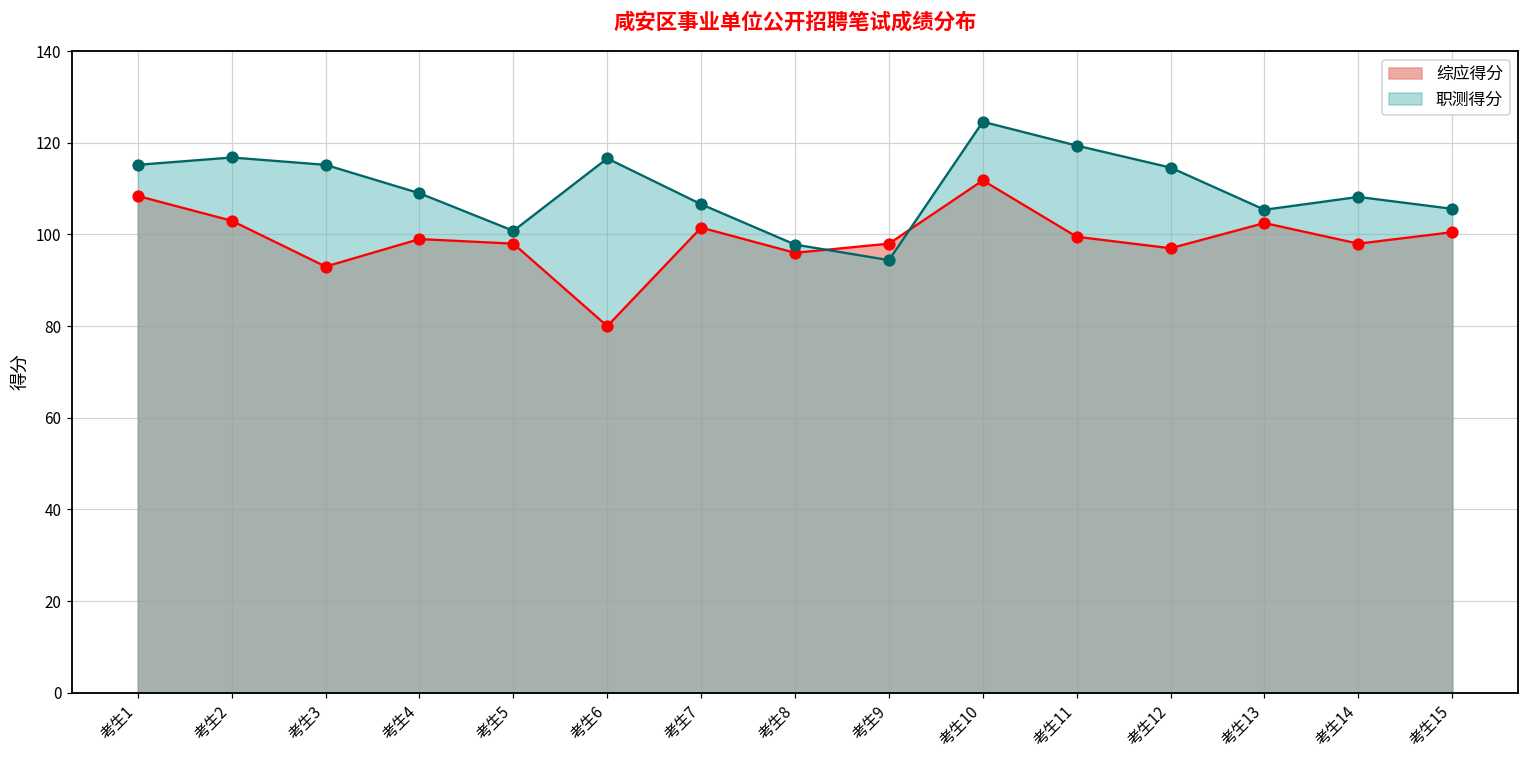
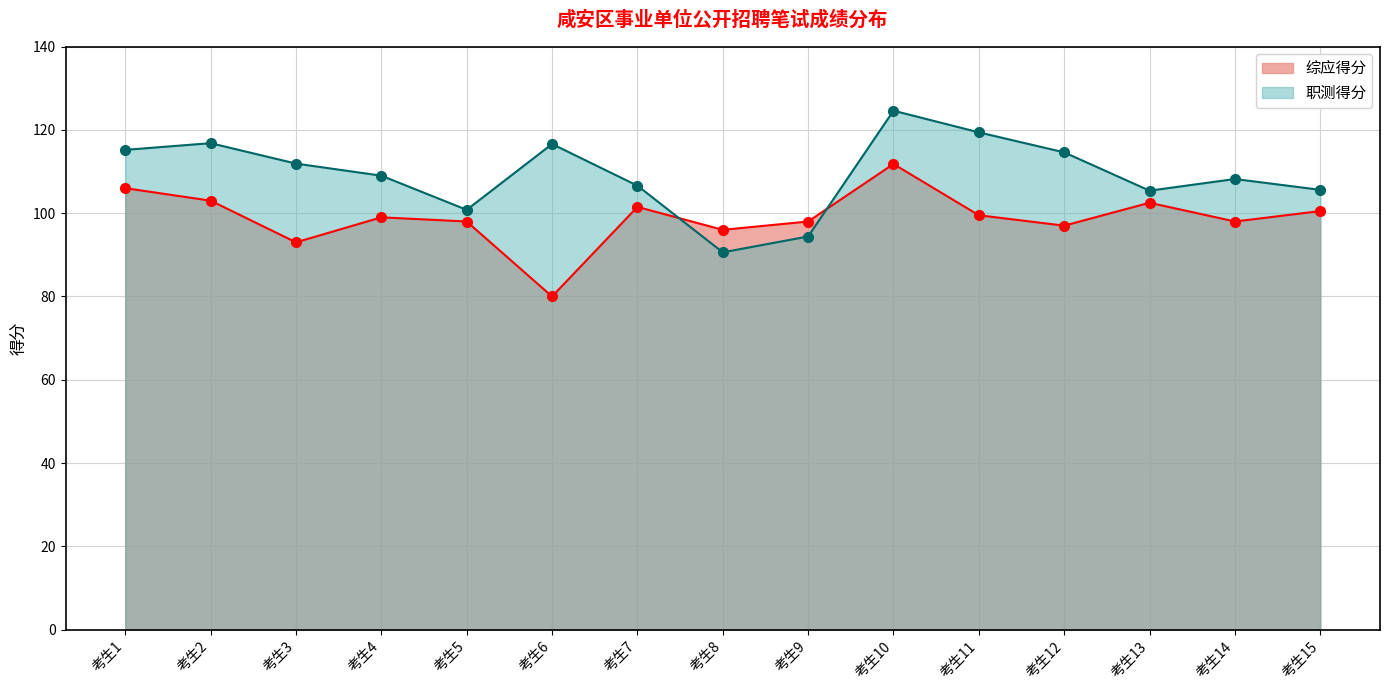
综应得分, 考生1: 108 -> 106
职测得分, 考生3: 115 -> 112
职测得分, 考生8: 98 -> 91
